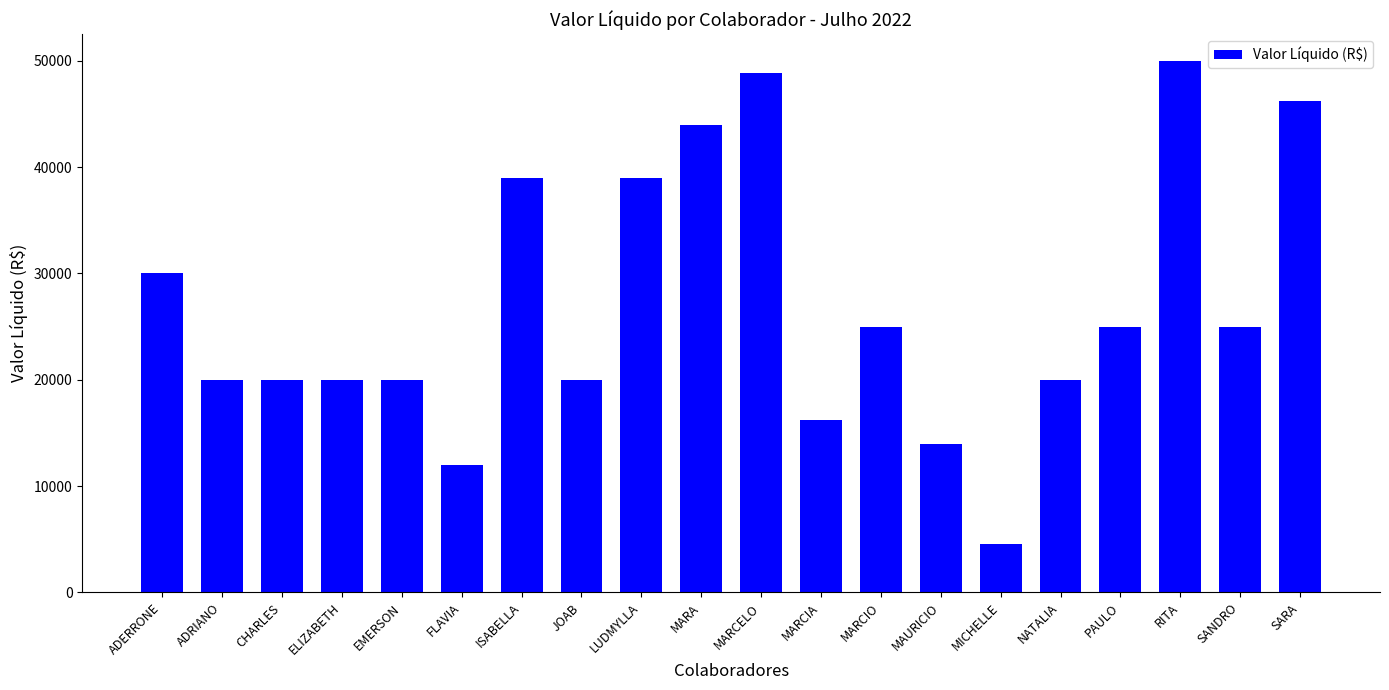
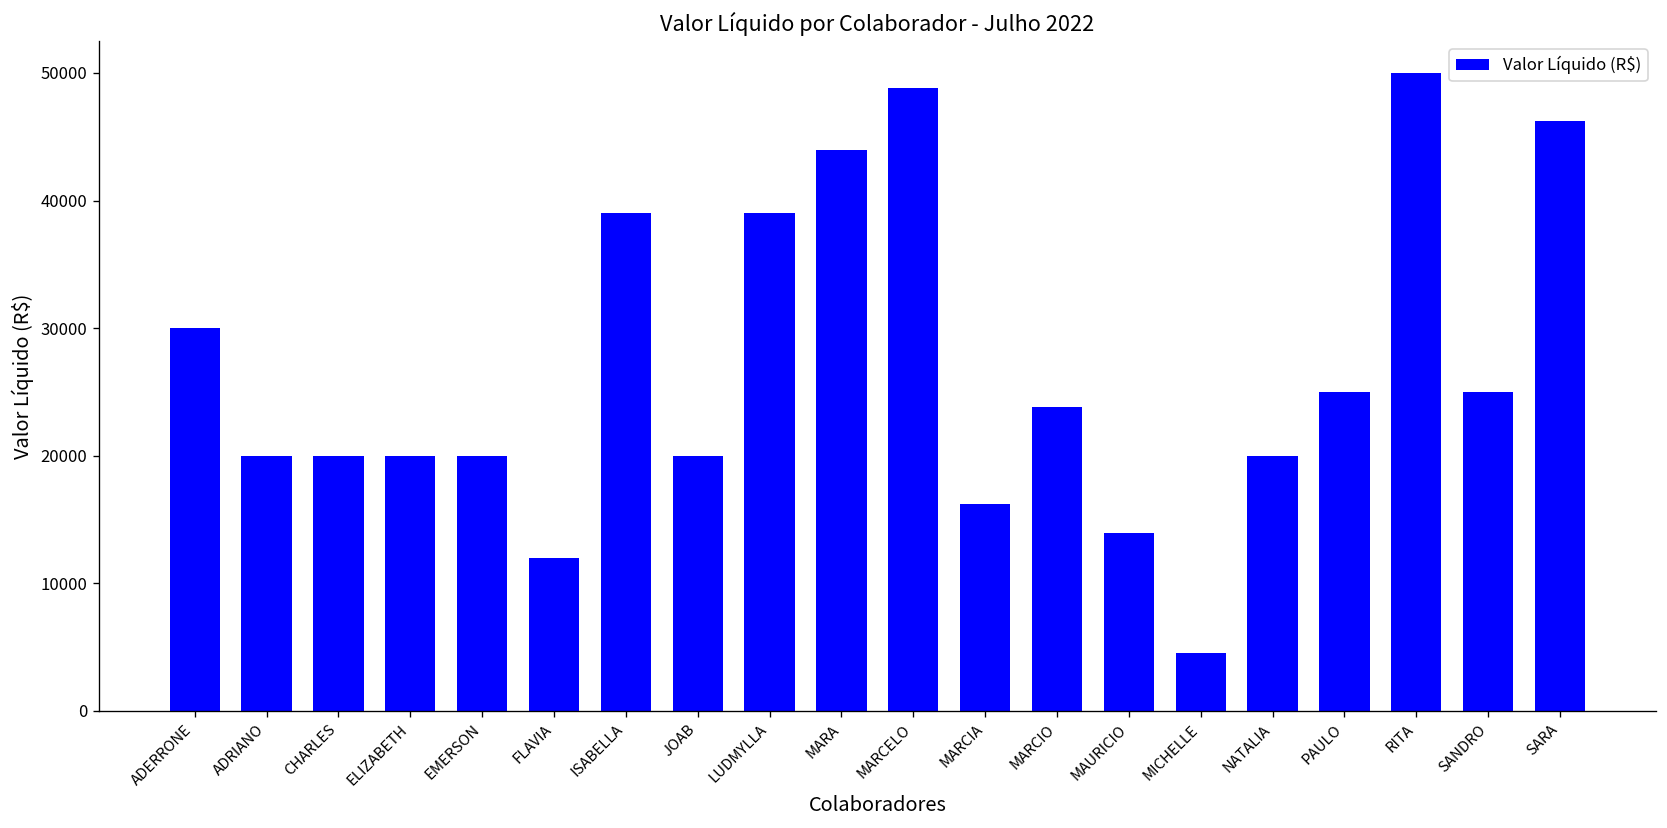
MARCIO: 25000 -> 23800
